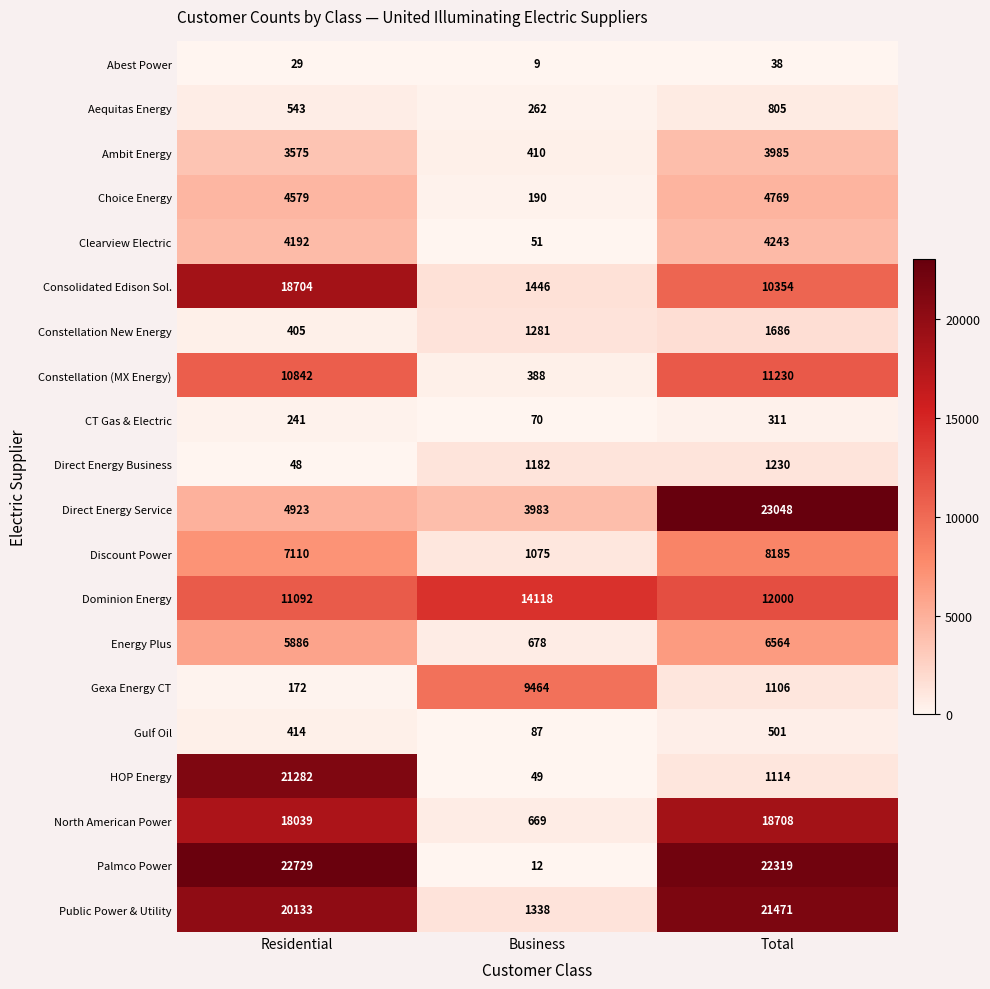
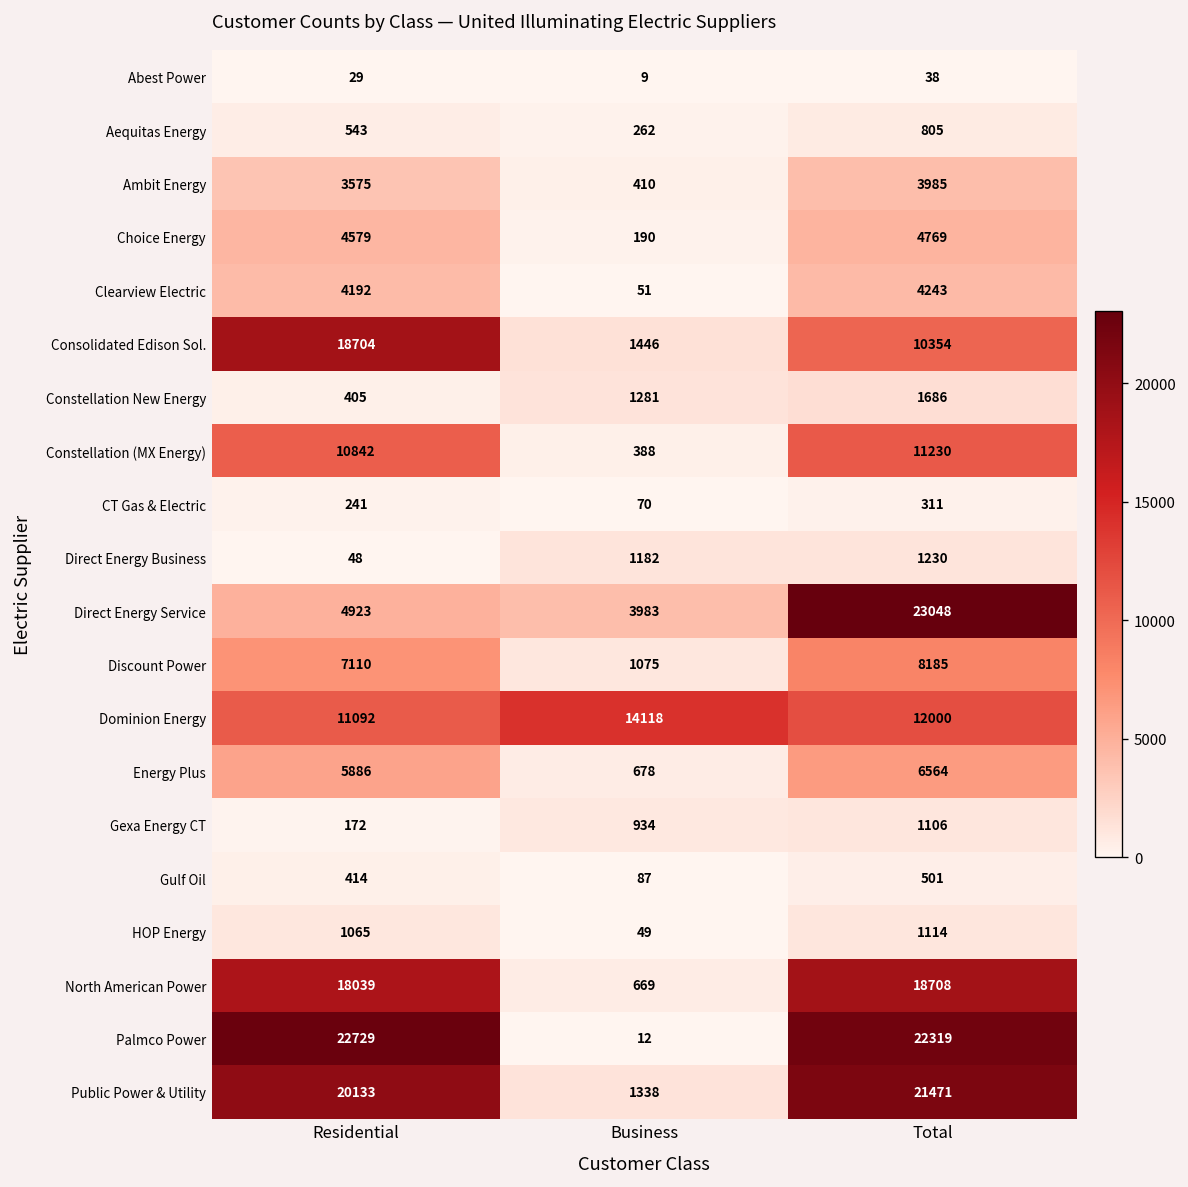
Gexa Energy CT, Business: 9464 -> 934
HOP Energy, Residential: 21282 -> 1065
